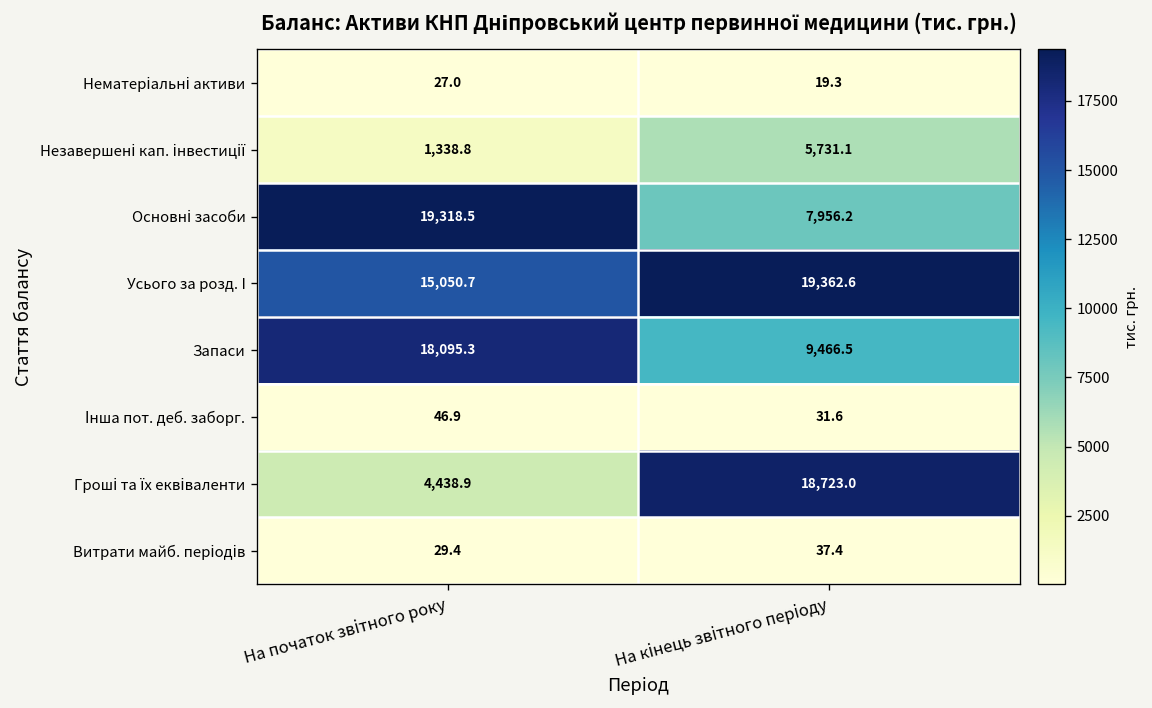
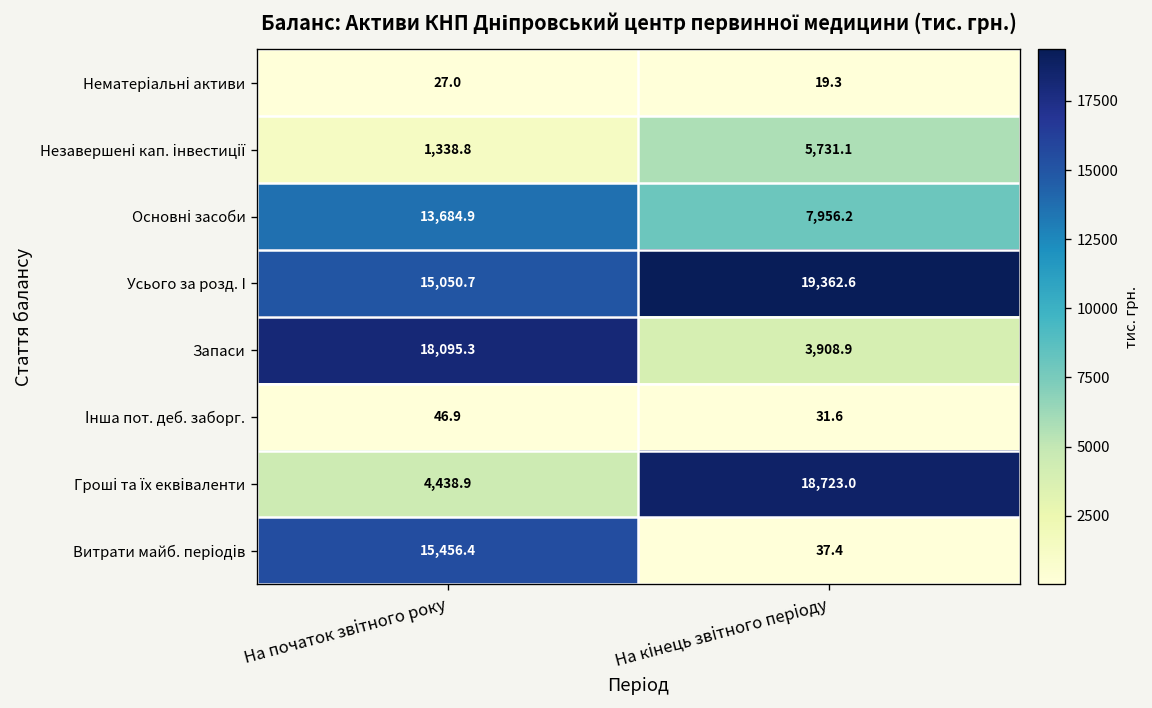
Основні засоби, На початок звітного року: 19,318.5 -> 13,684.9
Запаси, На кінець звітного періоду: 9,466.5 -> 3,908.9
Витрати майб. періодів, На початок звітного року: 29.4 -> 15,456.4
